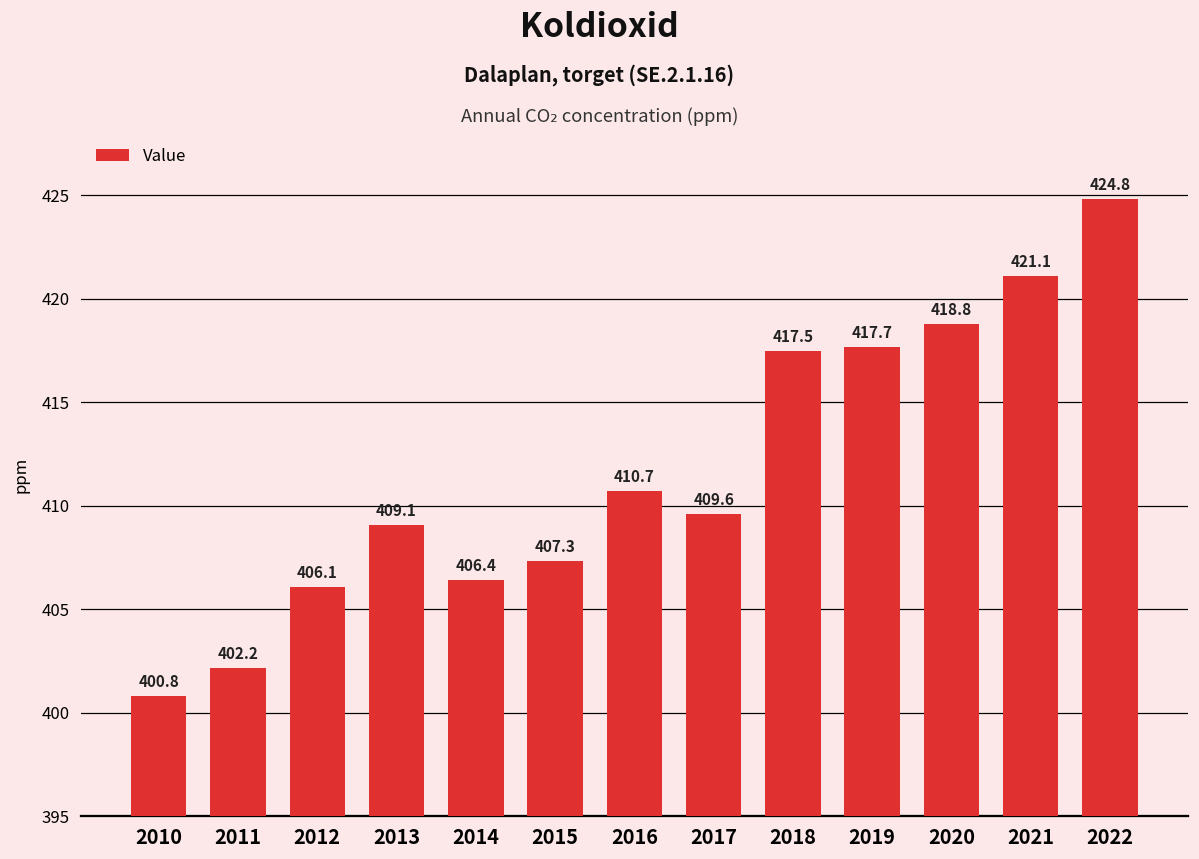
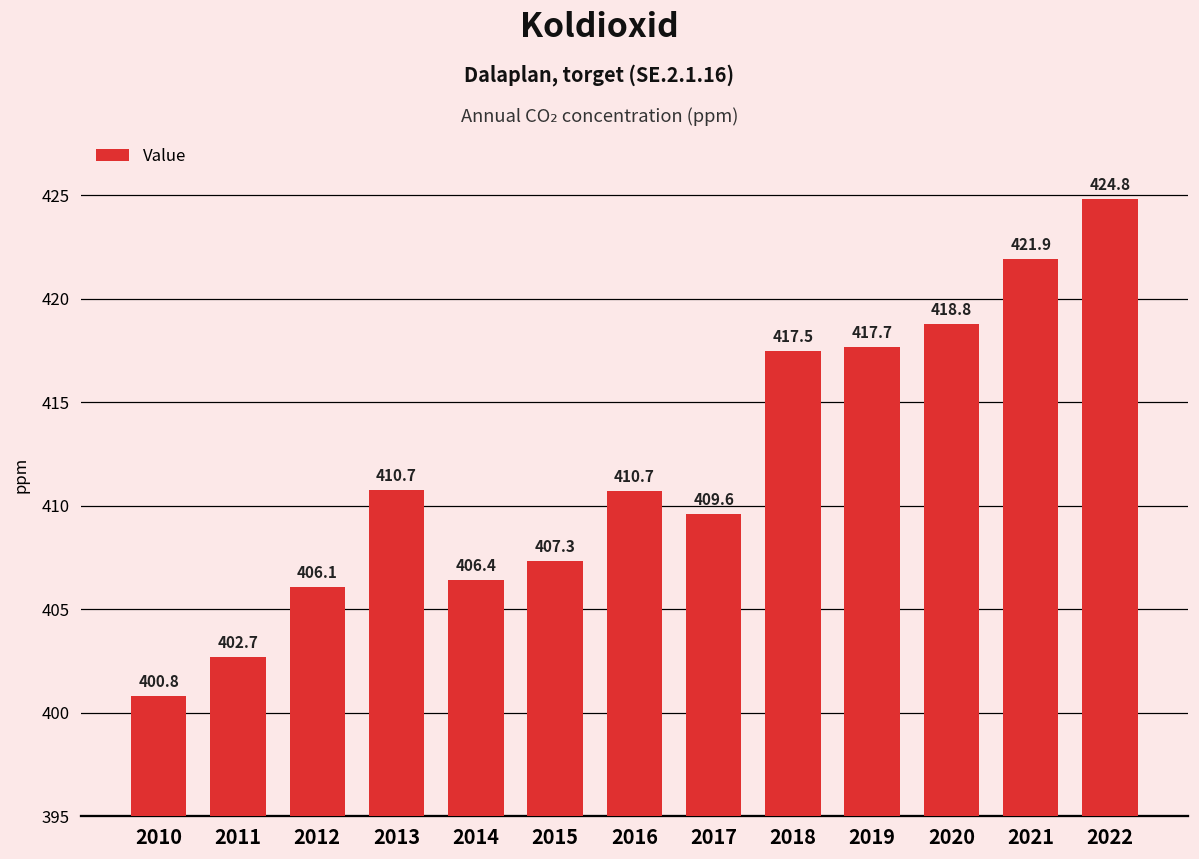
2011: 402.2 -> 402.7
2013: 409.1 -> 410.7
2021: 421.1 -> 421.9
